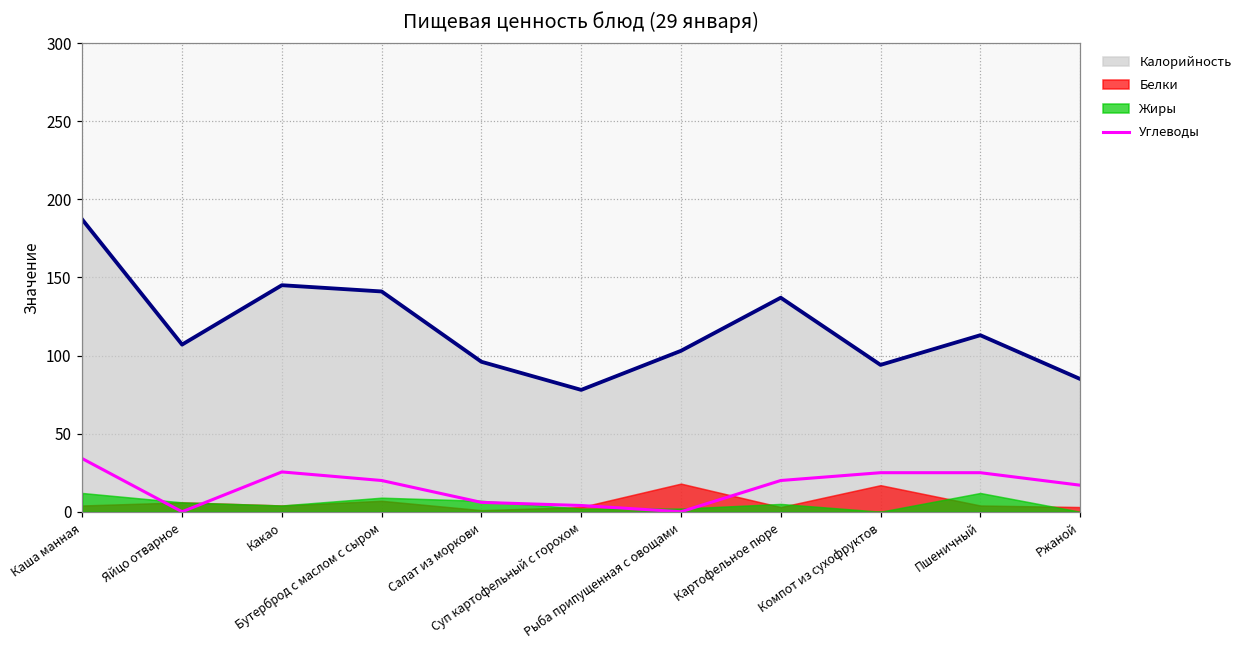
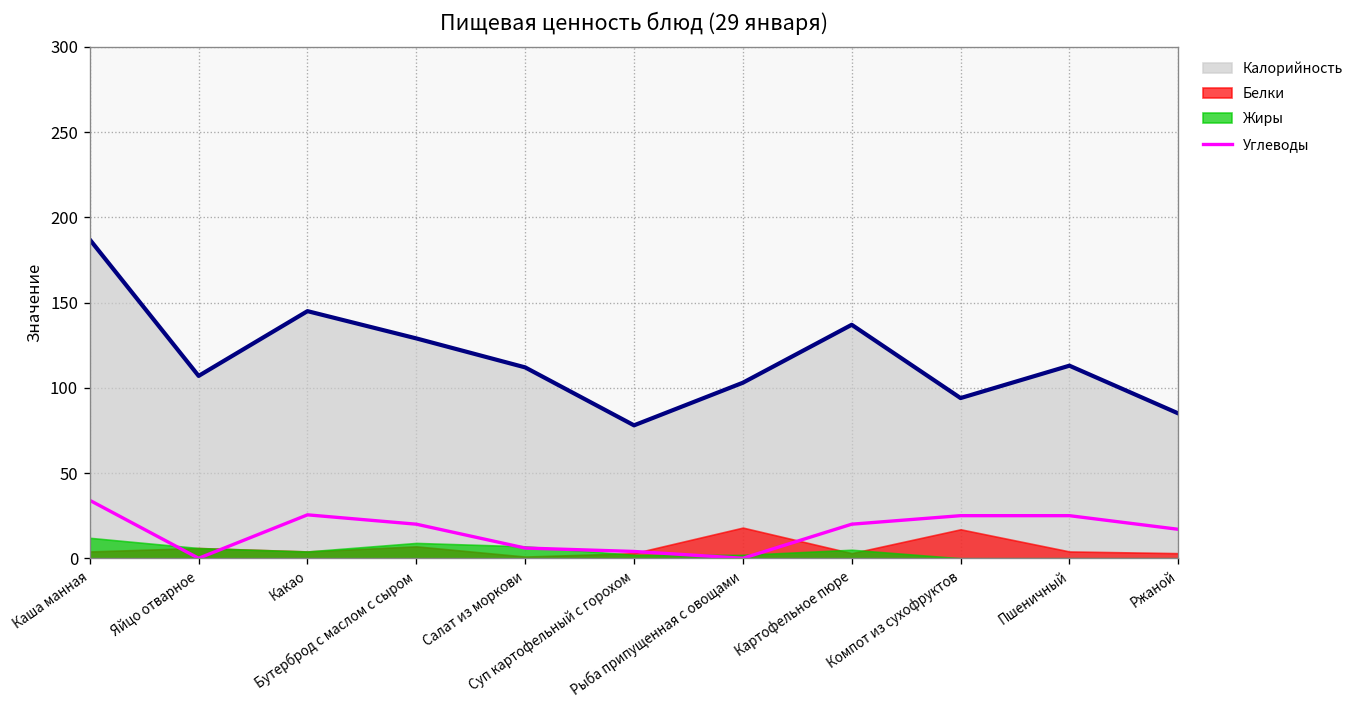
Калорийность, Бутерброд с маслом с сыром: 141 -> 129
Калорийность, Салат из моркови: 96 -> 112
Жиры, Пшеничный: 12 -> 0
